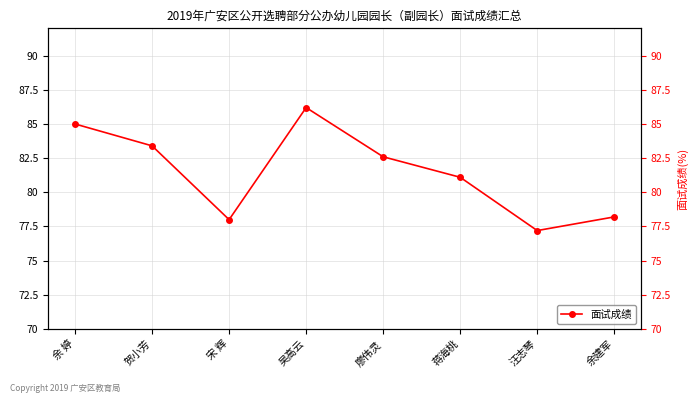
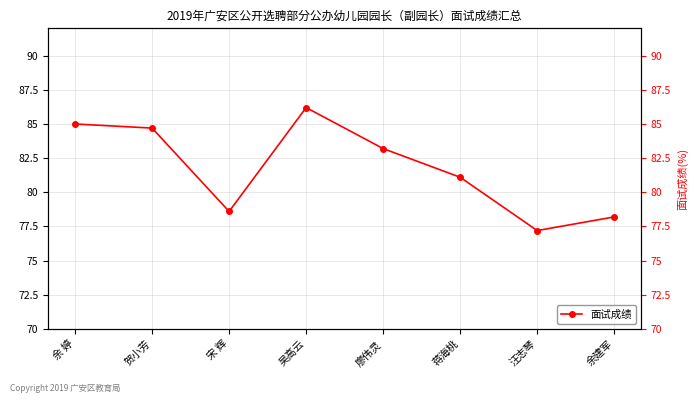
贺小芳: 83.4 -> 84.7
宋 辉: 78.0 -> 78.6
廖伟灵: 82.6 -> 83.2
